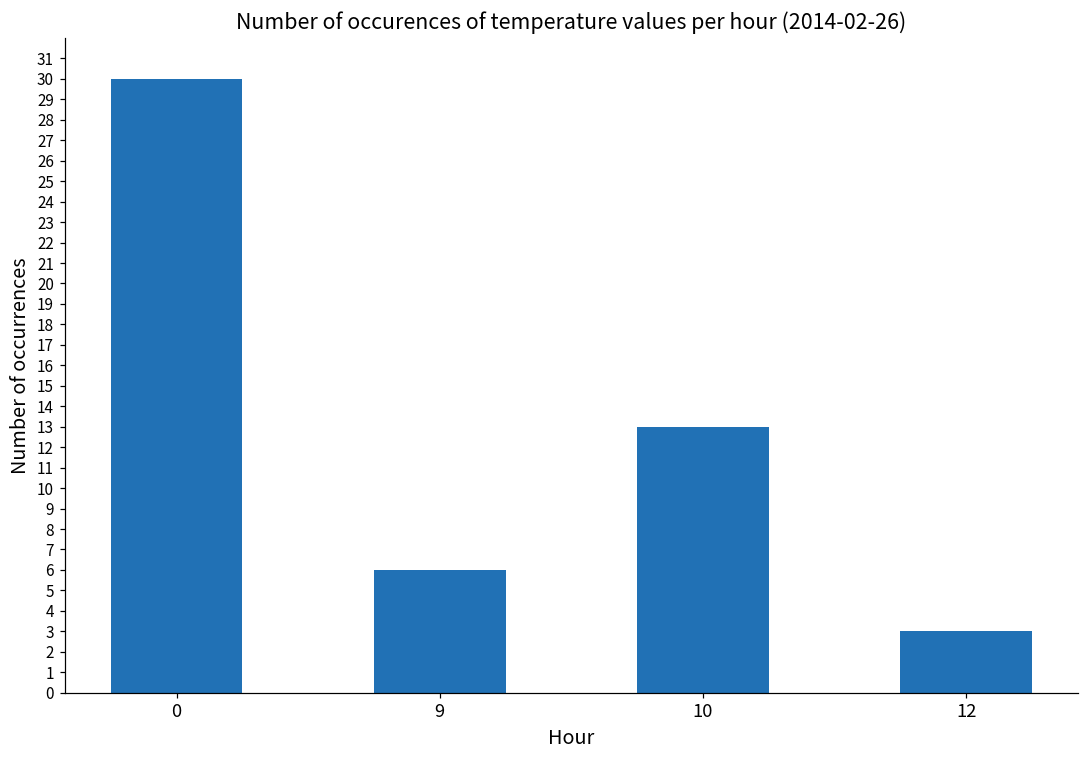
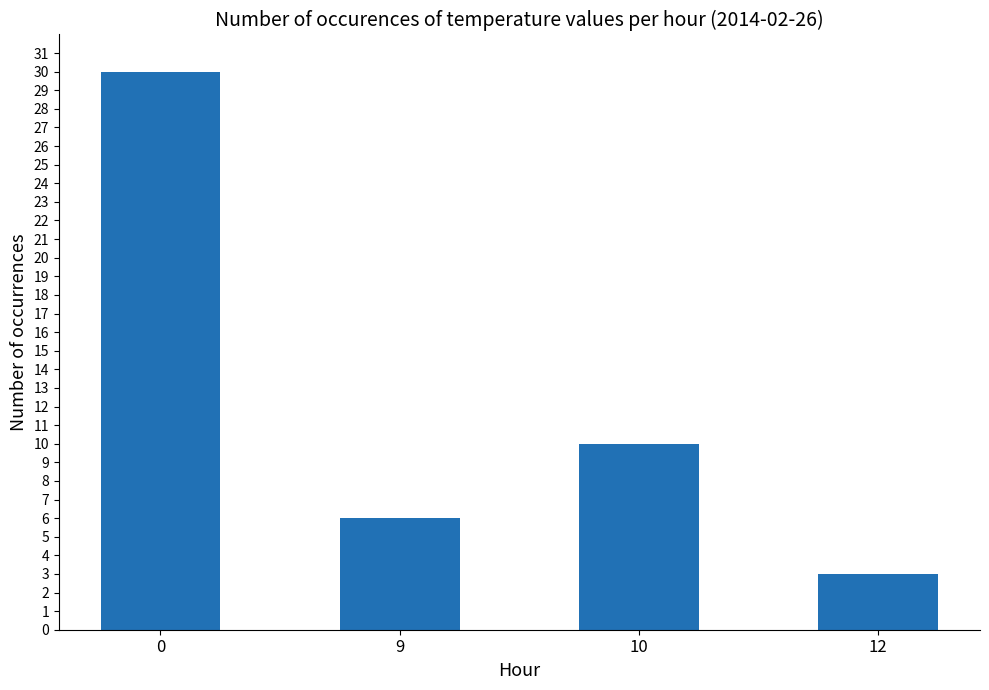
10: 13 -> 10
